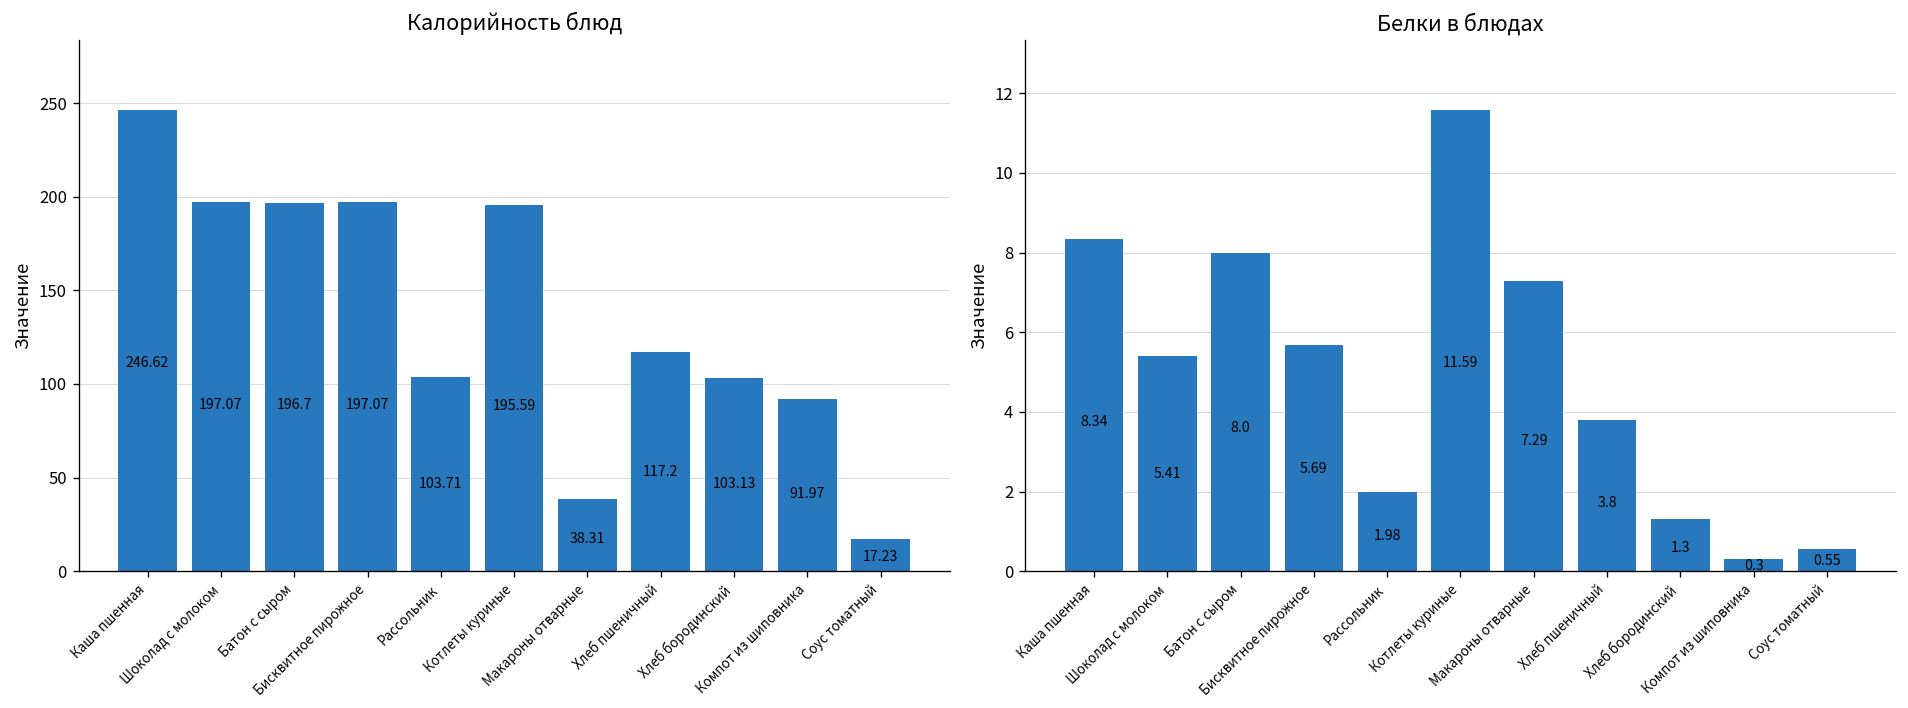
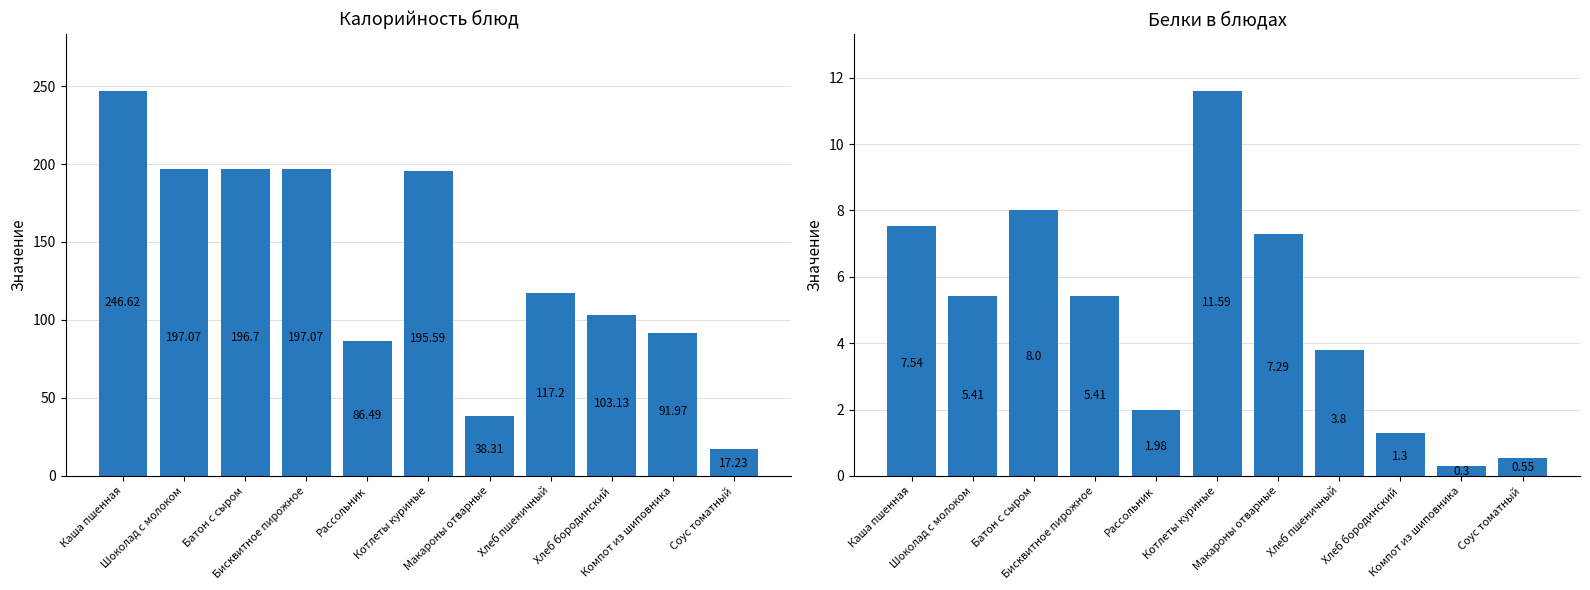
Калорийность блюд, Рассольник: 103.71 -> 86.49
Белки в блюдах, Каша пшенная: 8.34 -> 7.54
Белки в блюдах, Бисквитное пирожное: 5.69 -> 5.41
